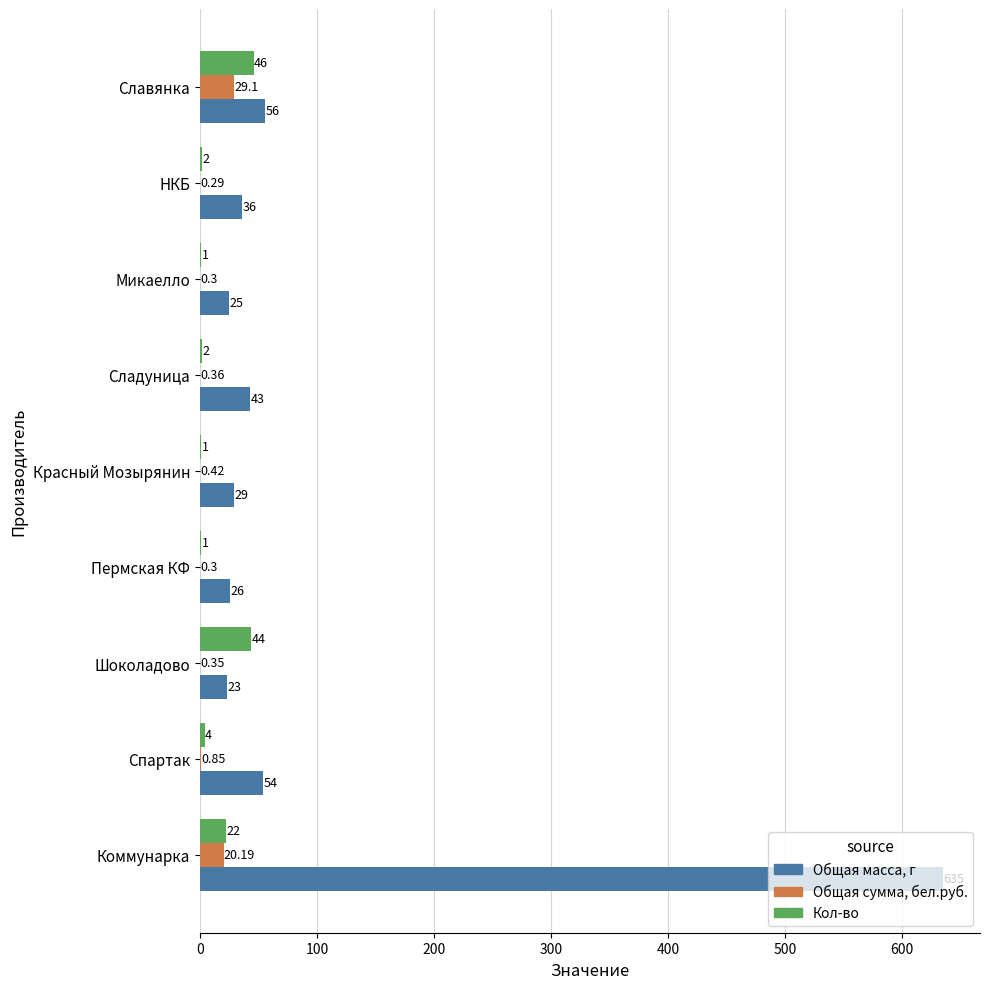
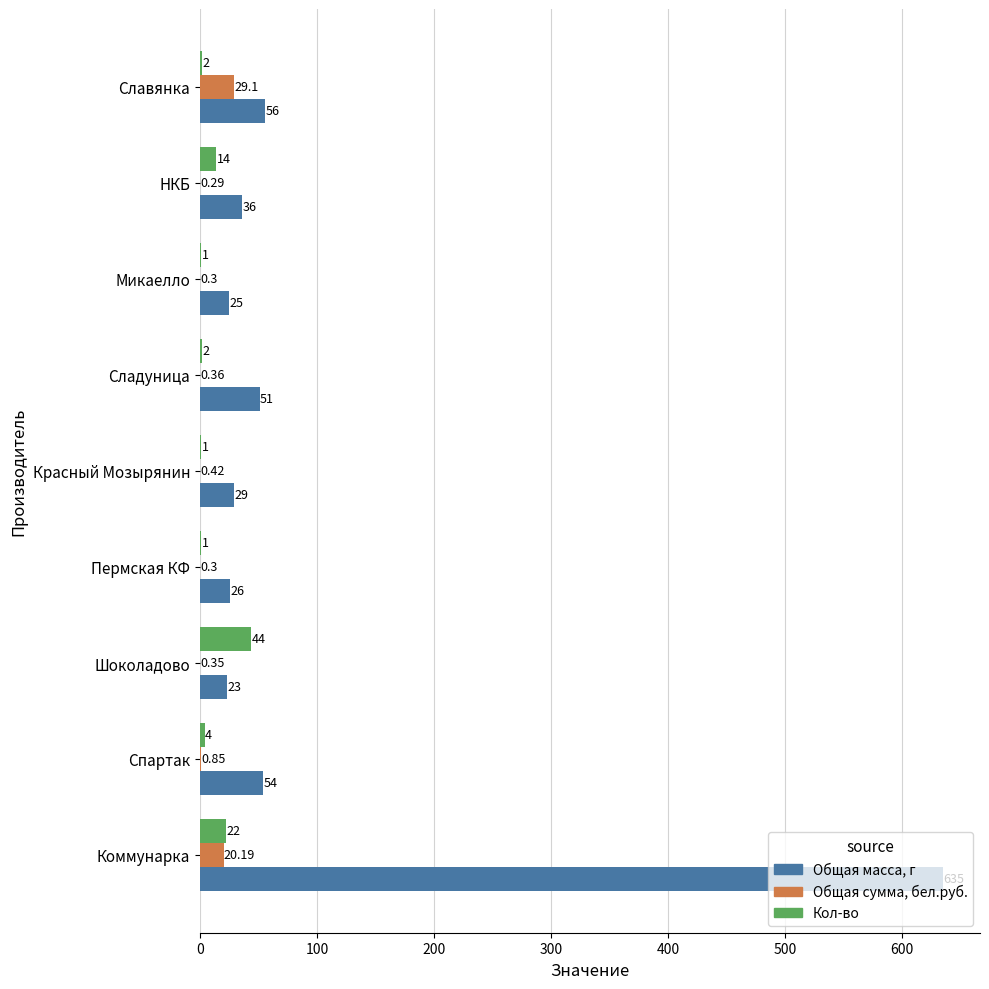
Кол-во, Славянка: 46 -> 2
Кол-во, НКБ: 2 -> 14
Общая масса, г, Сладуница: 43 -> 51
